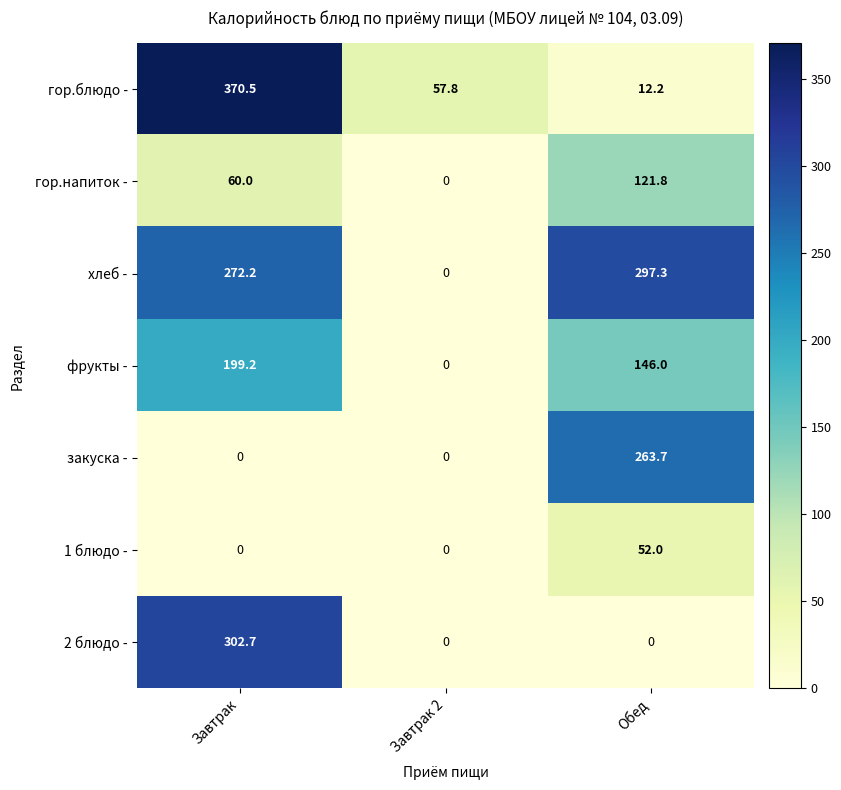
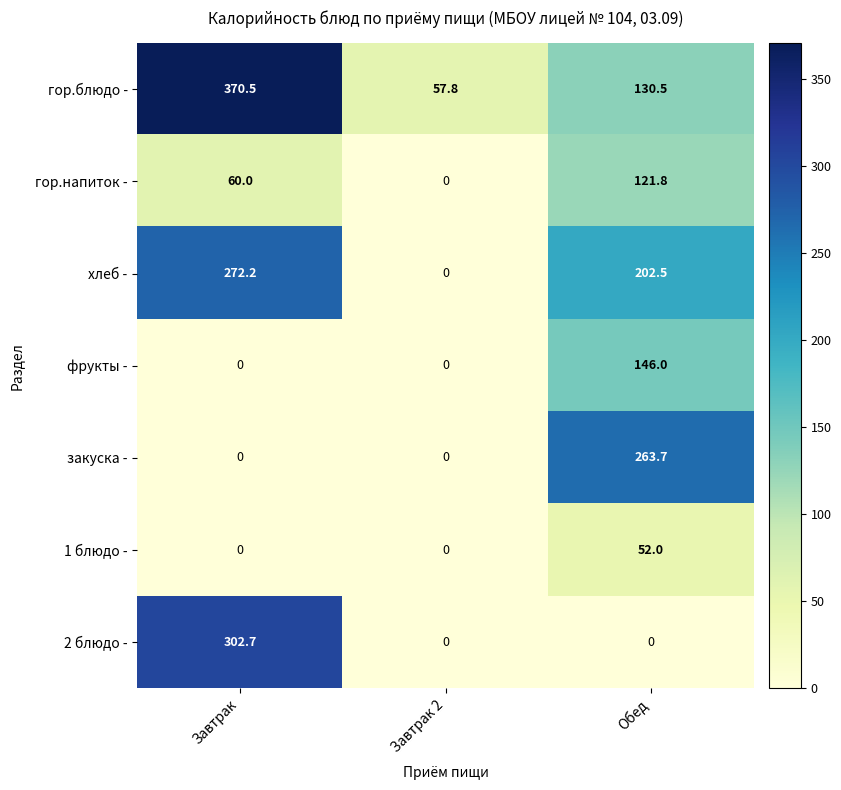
гор.блюдо -, Обед: 12.2 -> 130.5
хлеб -, Обед: 297.3 -> 202.5
фрукты -, Завтрак: 199.2 -> 0
